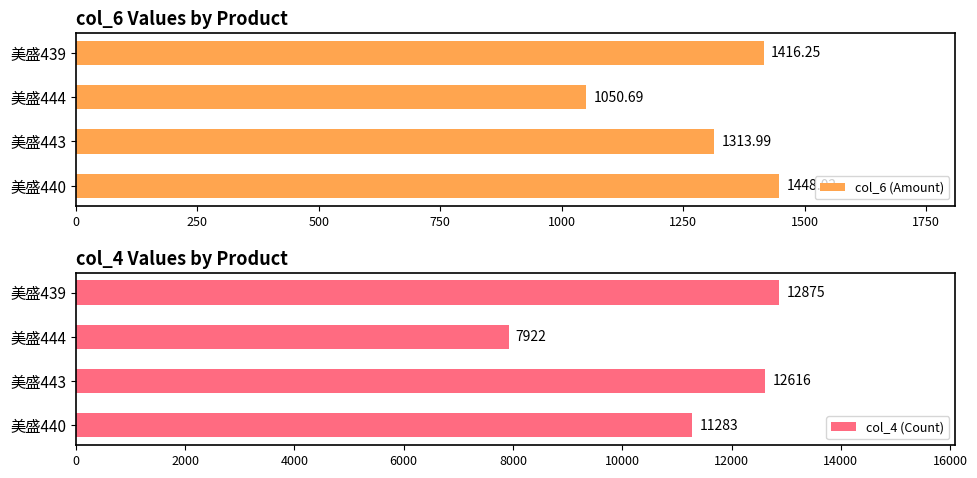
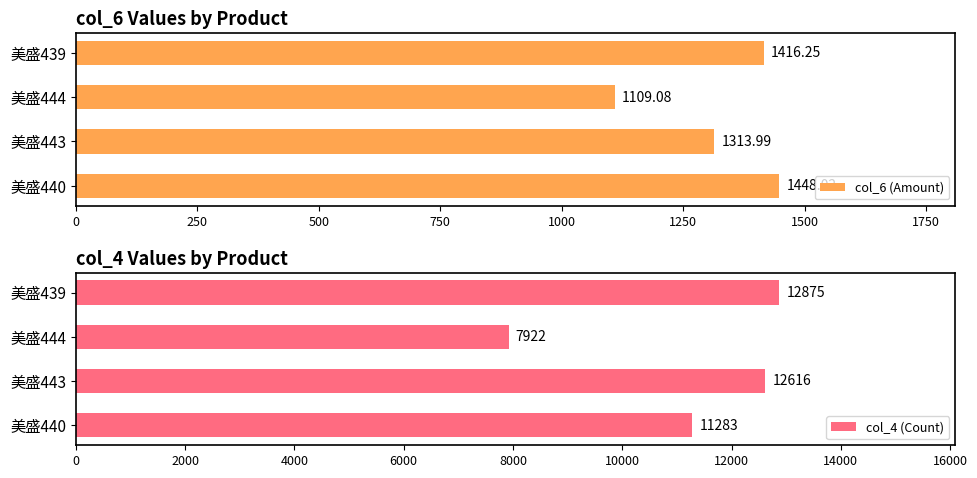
col_6 Values by Product, 美盛444: 1050.69 -> 1109.08
